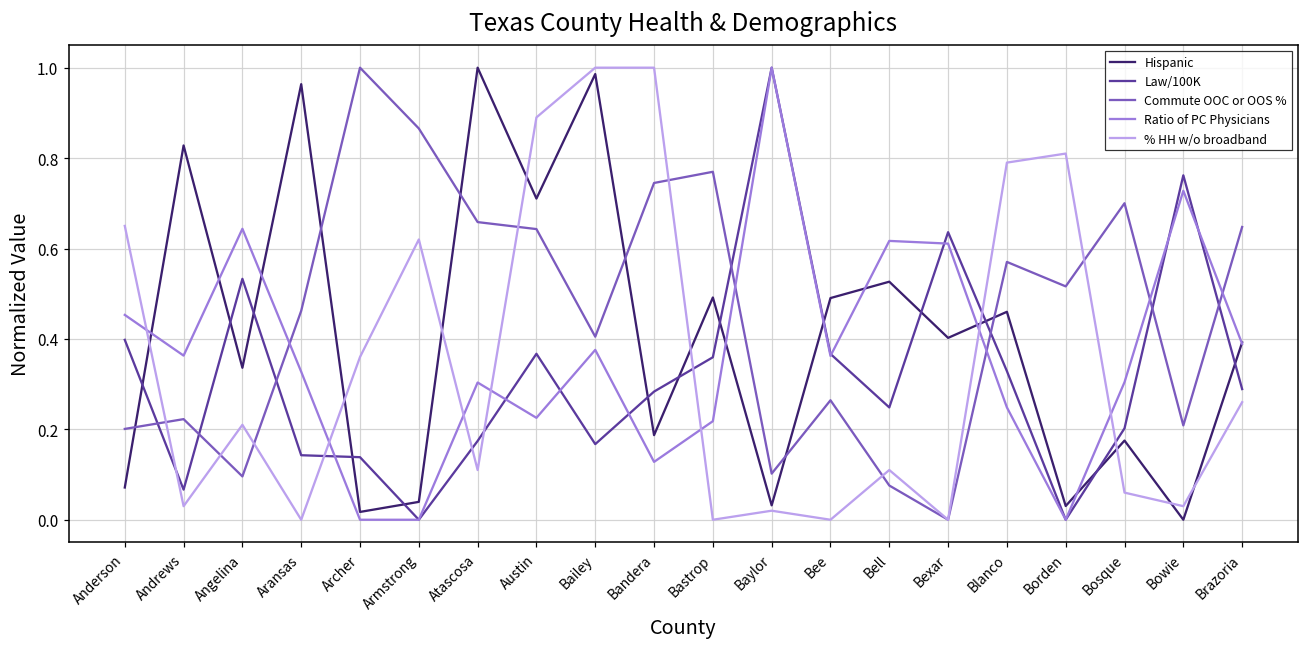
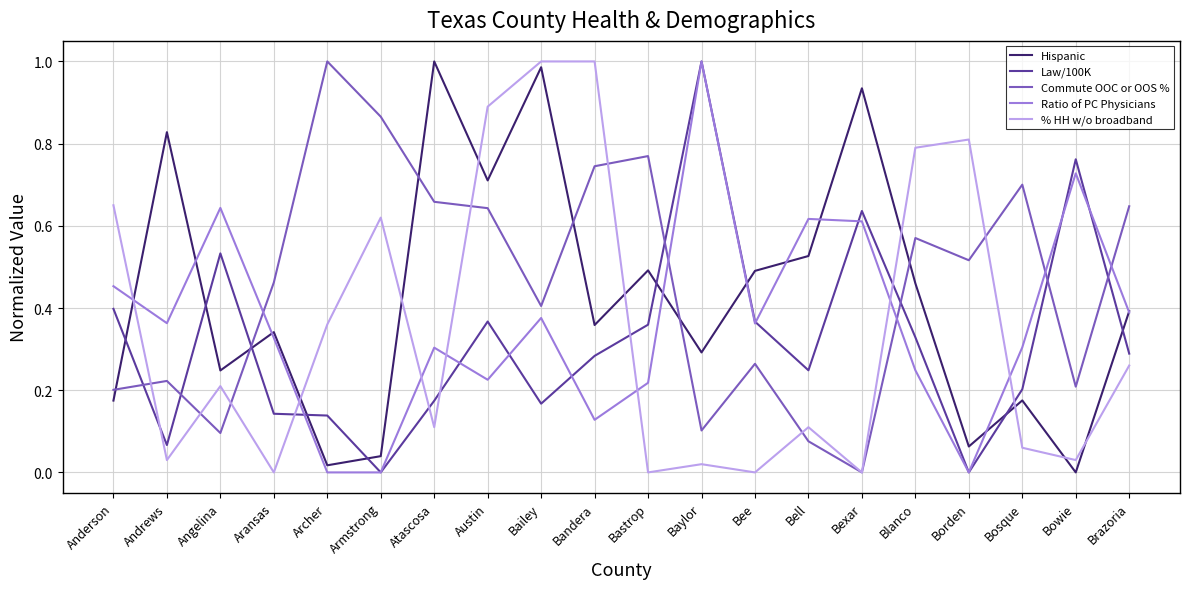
Hispanic, Anderson: 0.07 -> 0.17
Hispanic, Angelina: 0.34 -> 0.25
Hispanic, Aransas: 0.96 -> 0.34
Hispanic, Bandera: 0.19 -> 0.36
Hispanic, Baylor: 0.03 -> 0.29
Hispanic, Bexar: 0.40 -> 0.93
Hispanic, Borden: 0.03 -> 0.06
